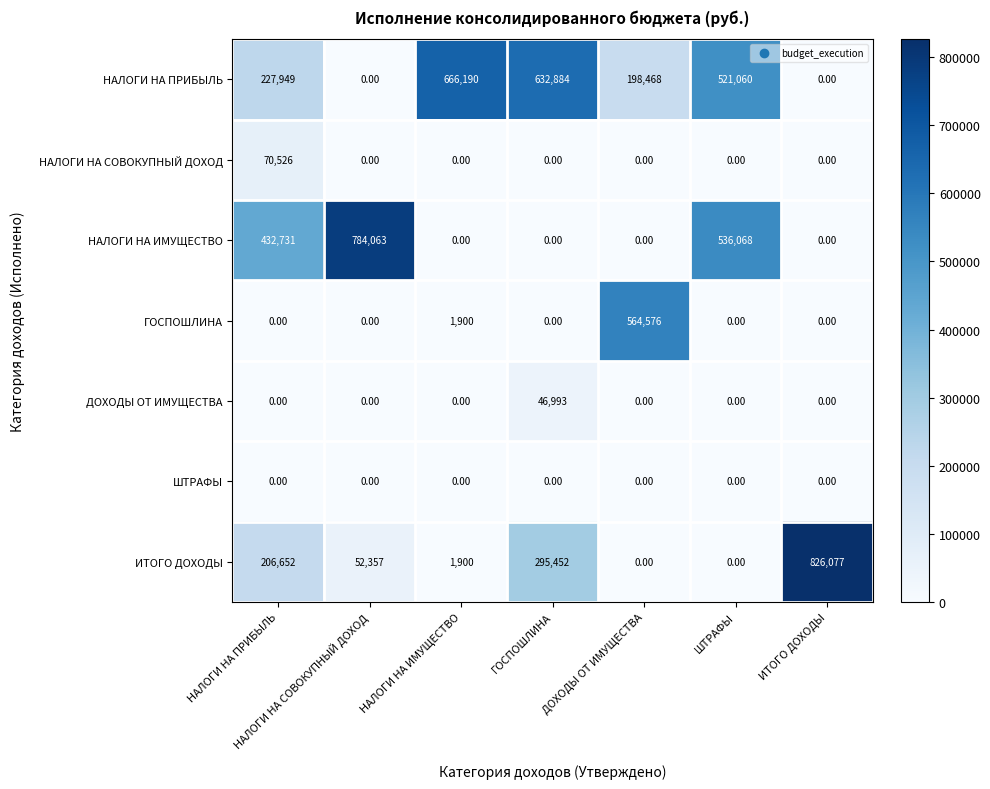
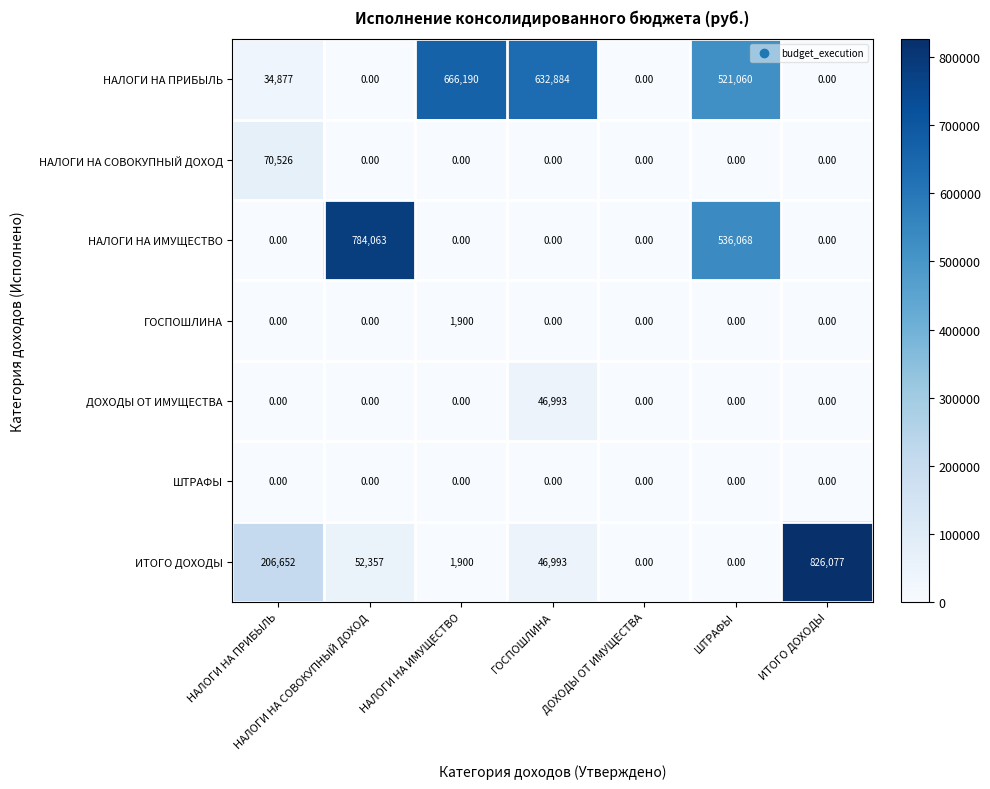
НАЛОГИ НА ПРИБЫЛЬ, НАЛОГИ НА ПРИБЫЛЬ: 227,949 -> 34,877
НАЛОГИ НА ПРИБЫЛЬ, ДОХОДЫ ОТ ИМУЩЕСТВА: 198,468 -> 0.00
НАЛОГИ НА ИМУЩЕСТВО, НАЛОГИ НА ПРИБЫЛЬ: 432,731 -> 0.00
ГОСПОШЛИНА, ДОХОДЫ ОТ ИМУЩЕСТВА: 564,576 -> 0.00
ИТОГО ДОХОДЫ, ГОСПОШЛИНА: 295,452 -> 46,993
